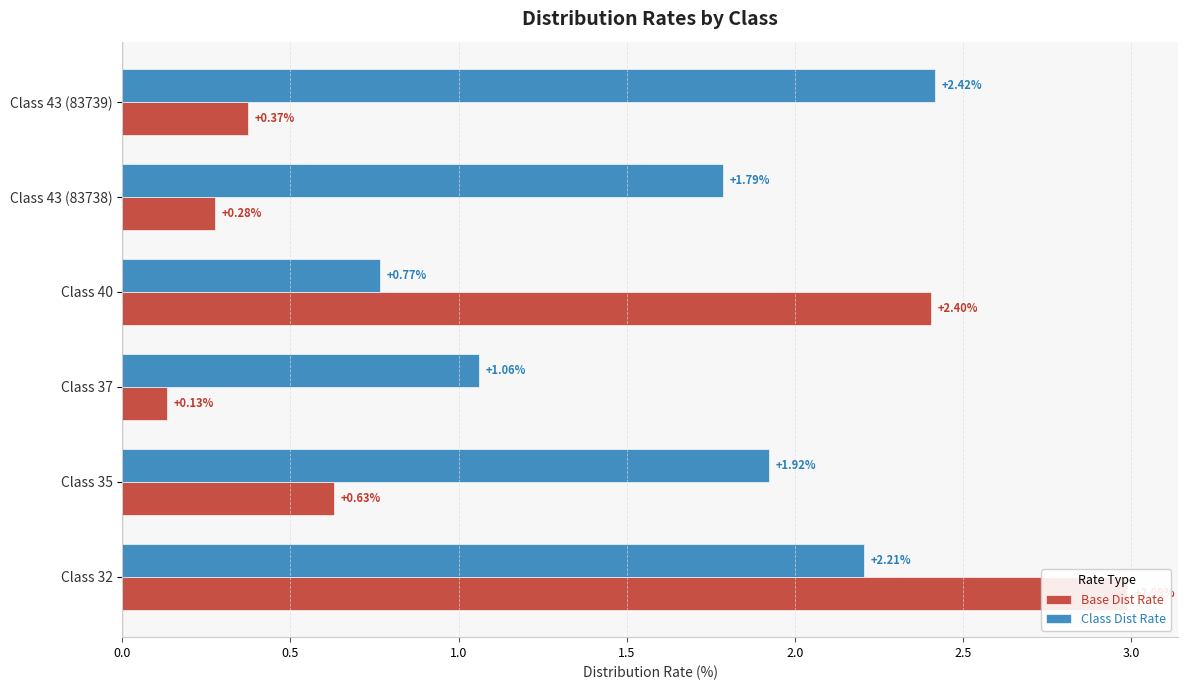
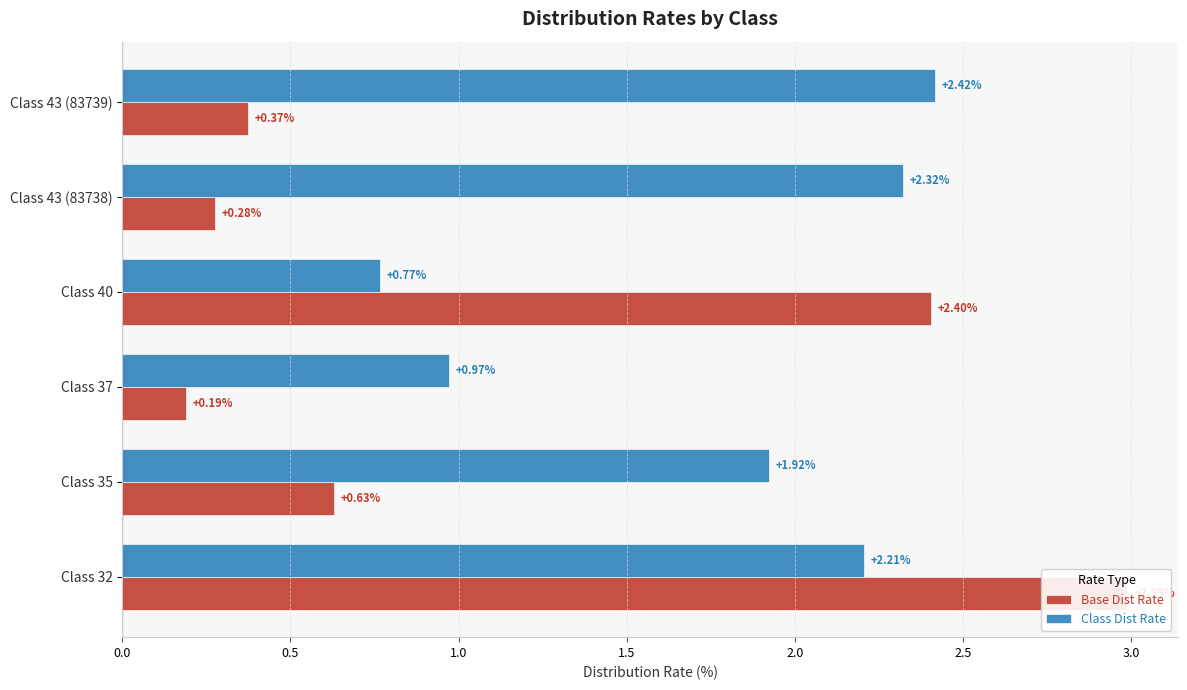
Class Dist Rate, Class 43 (83738): +1.79% -> +2.32%
Class Dist Rate, Class 37: +1.06% -> +0.97%
Base Dist Rate, Class 37: +0.13% -> +0.19%
